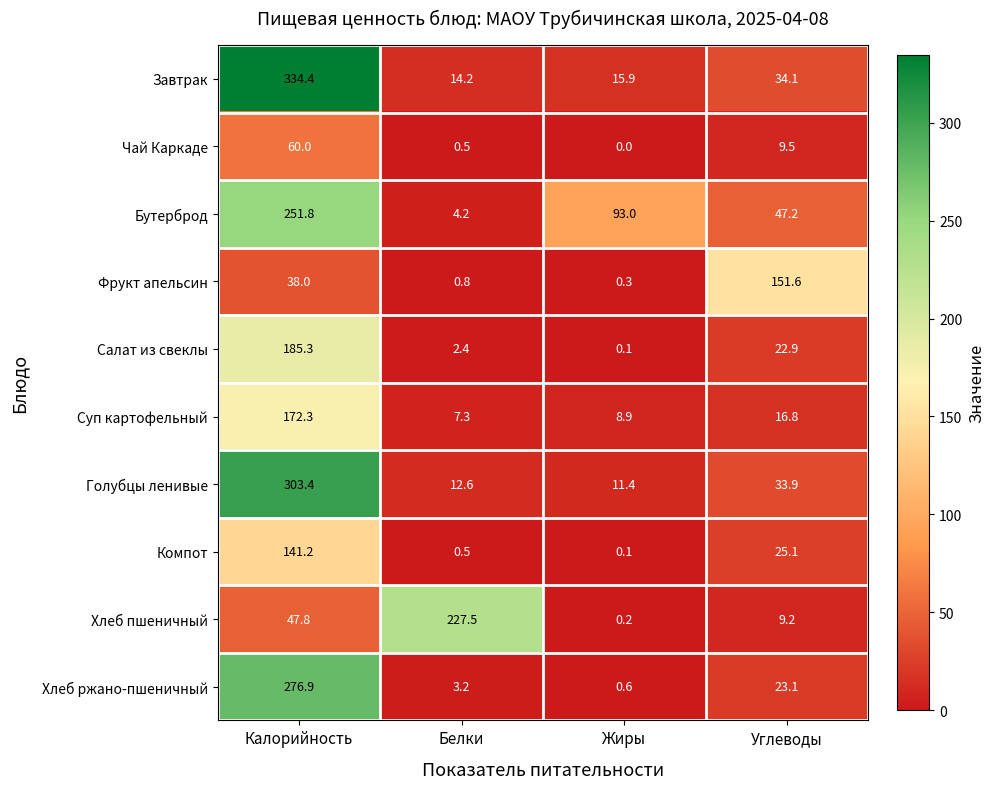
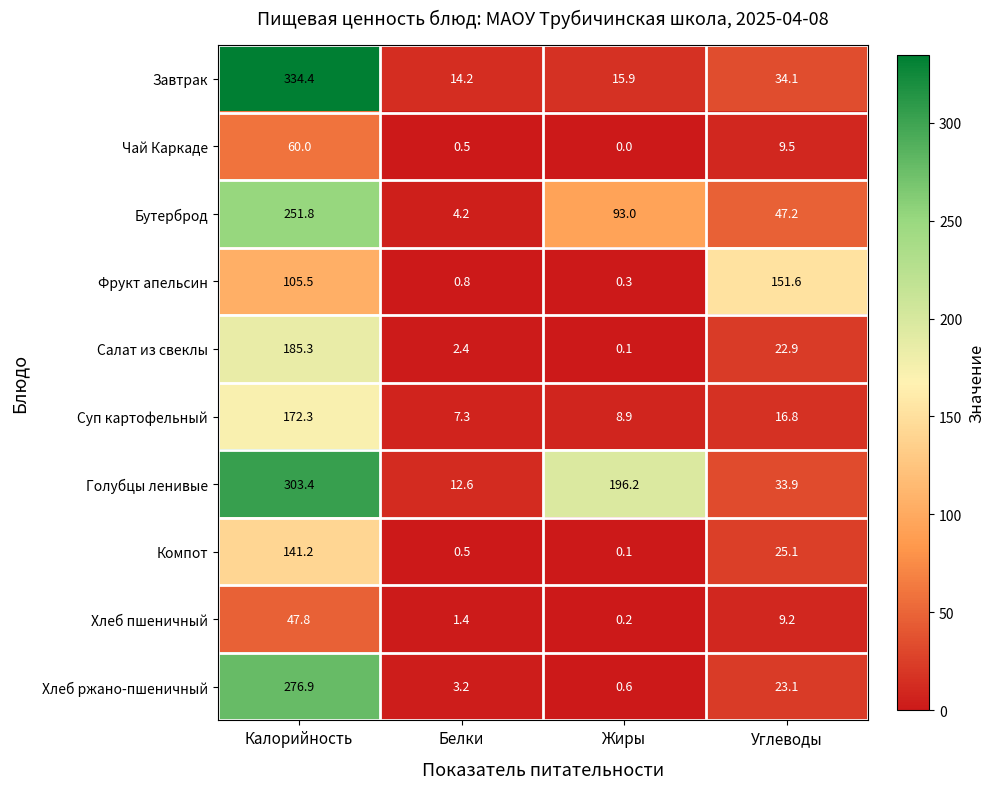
Фрукт апельсин, Калорийность: 38.0 -> 105.5
Голубцы ленивые, Жиры: 11.4 -> 196.2
Хлеб пшеничный, Белки: 227.5 -> 1.4
